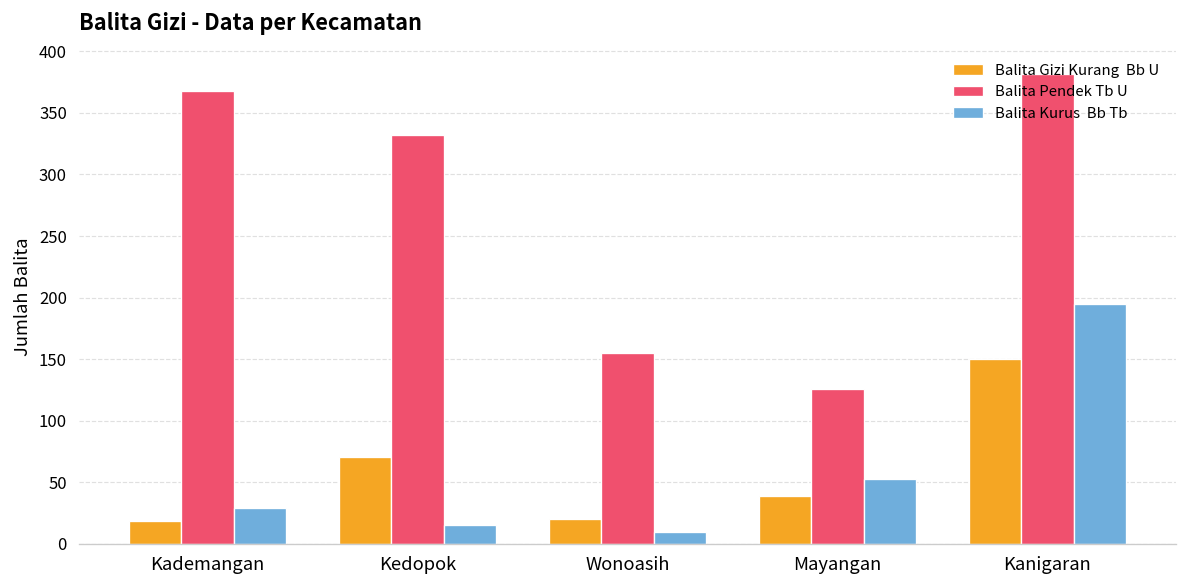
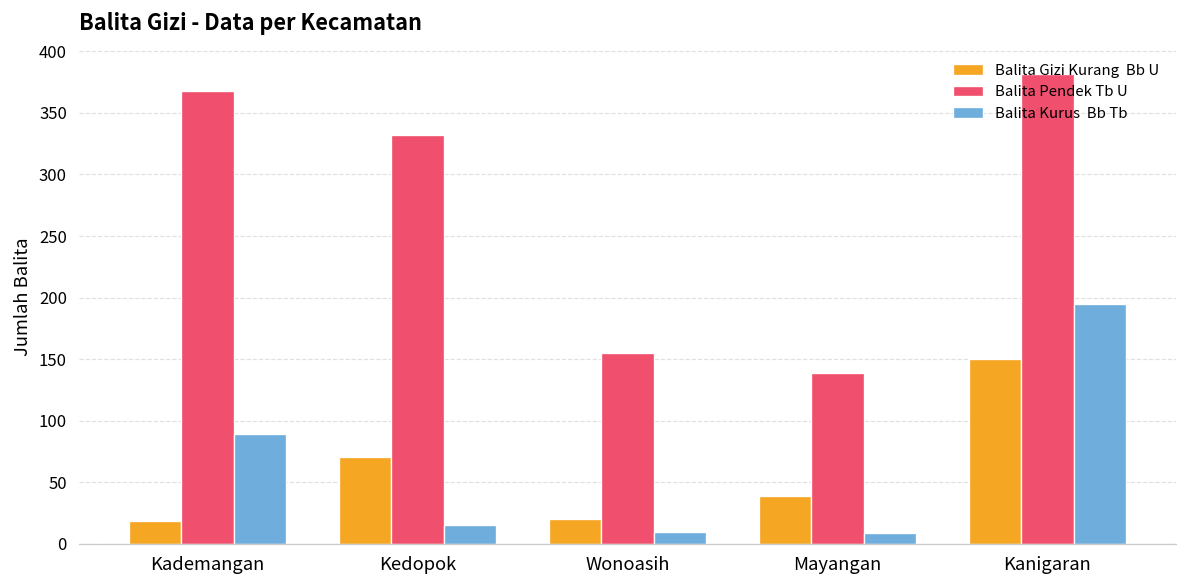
Balita Kurus Bb Tb, Kademangan: 29 -> 89
Balita Pendek Tb U, Mayangan: 126 -> 139
Balita Kurus Bb Tb, Mayangan: 53 -> 9
